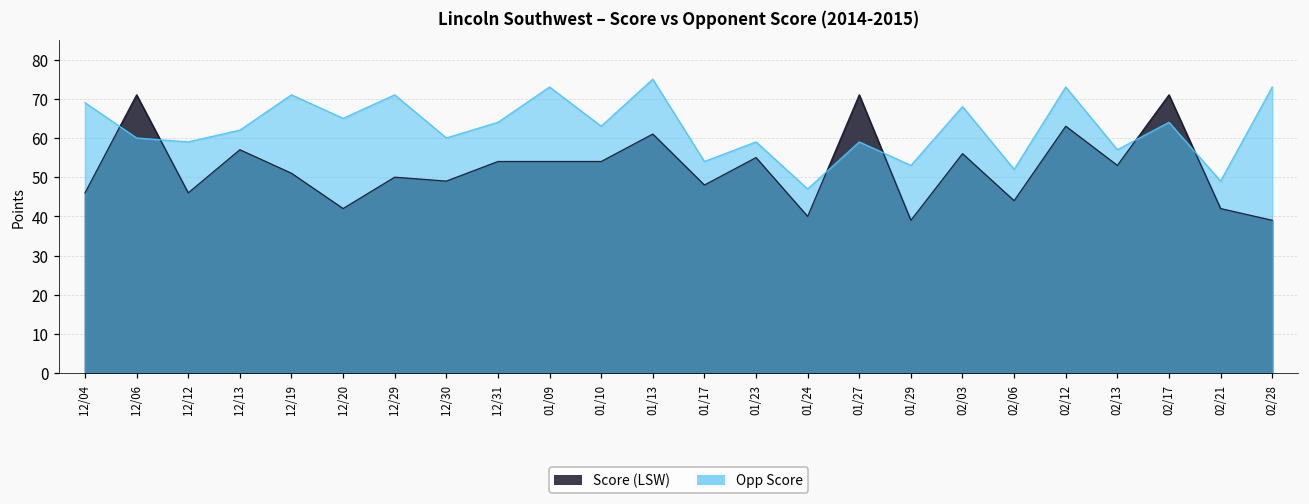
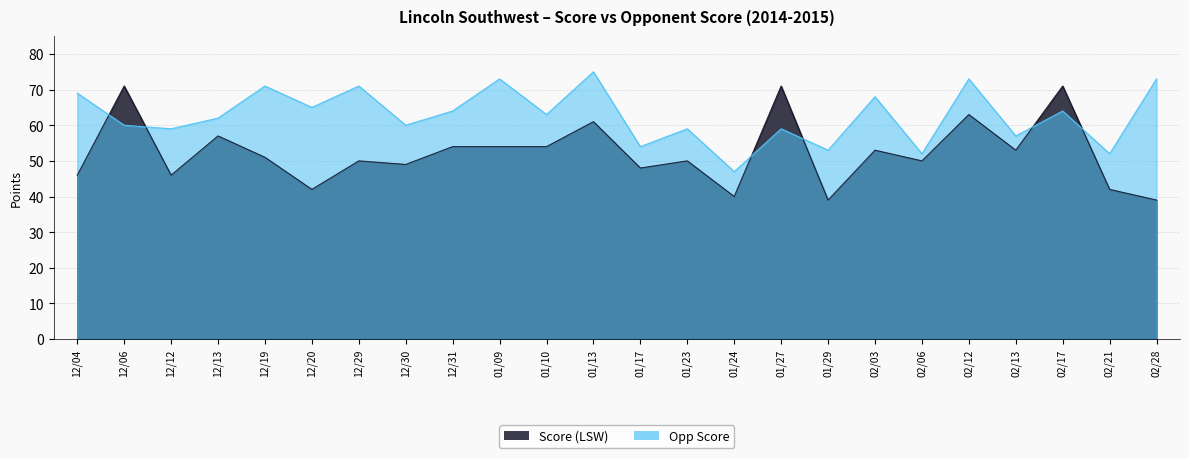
Score (LSW), 01/23: 55 -> 50
Score (LSW), 02/03: 56 -> 53
Score (LSW), 02/06: 44 -> 50
Opp Score, 02/21: 49 -> 52
